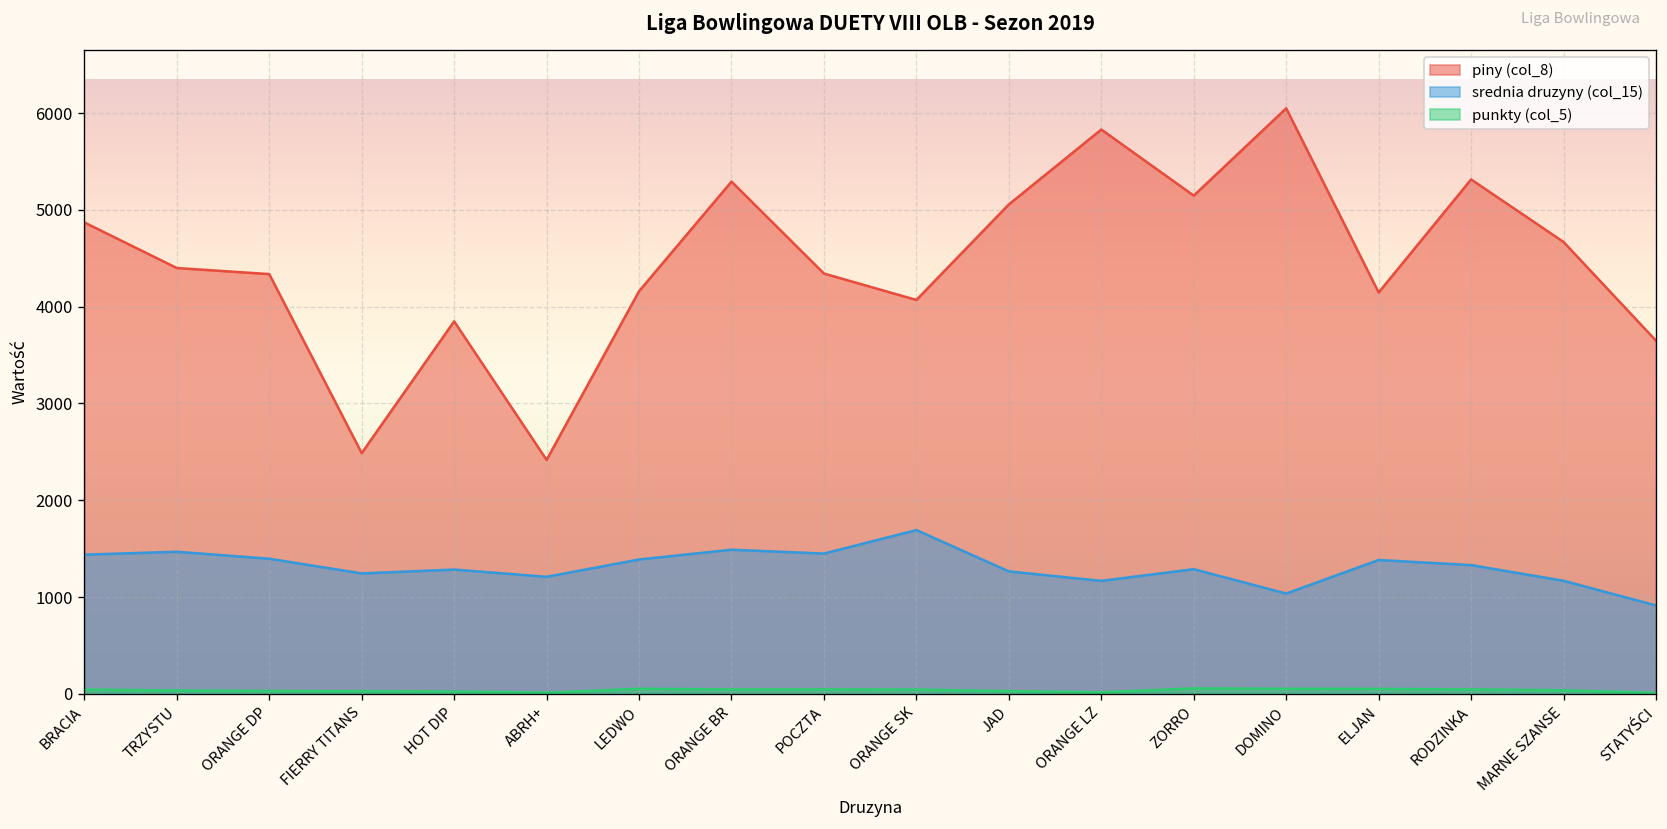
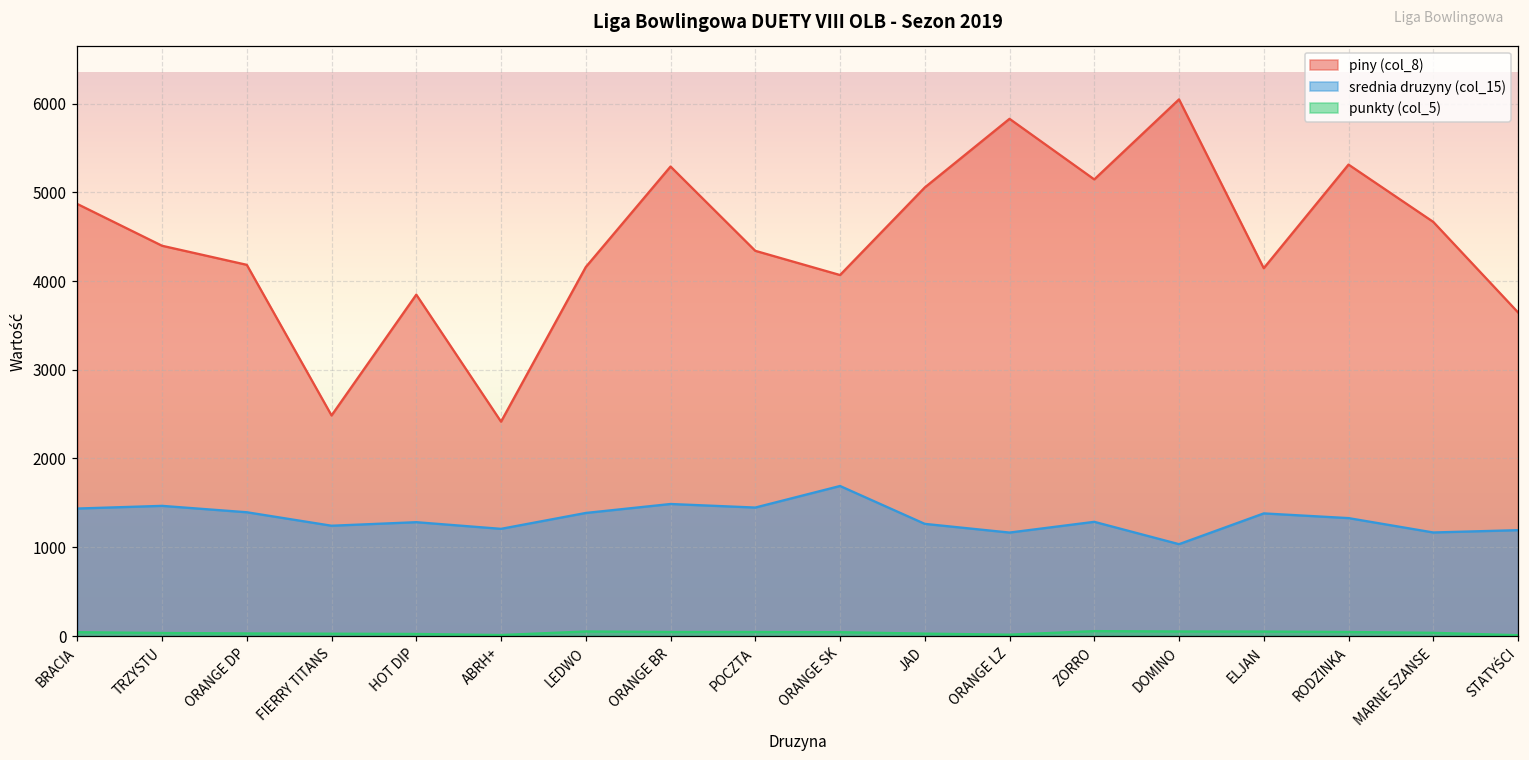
piny (col_8), ORANGE DP: 4300 -> 4200
srednia druzyny (col_15), STATYŚCI: 900 -> 1200
